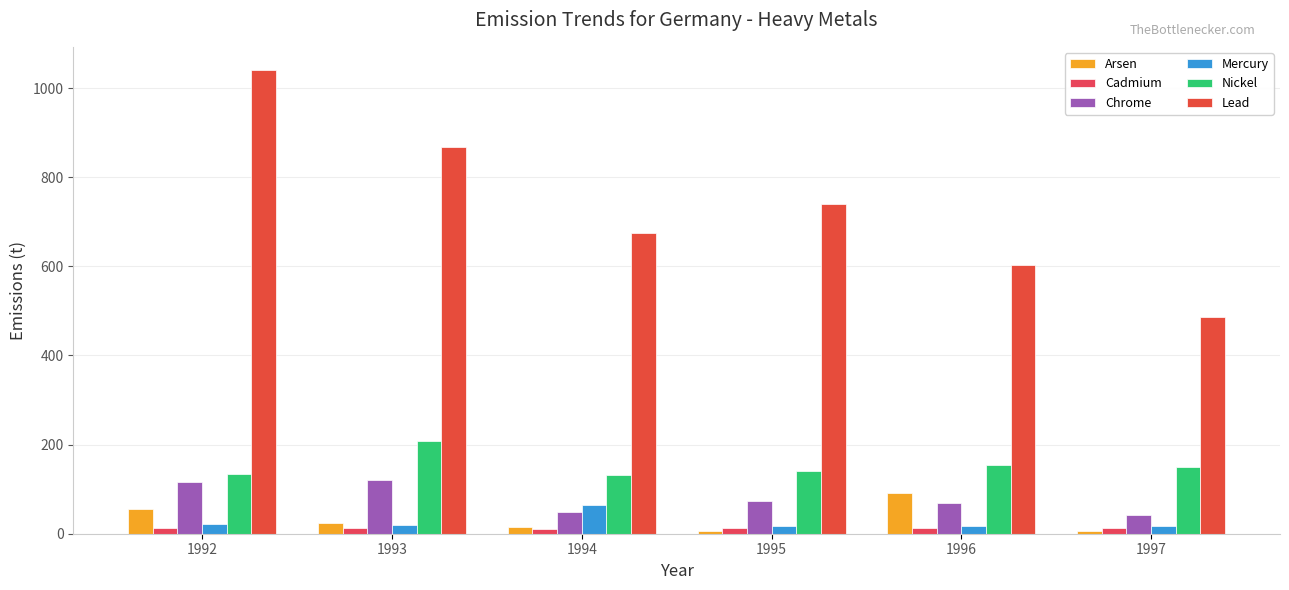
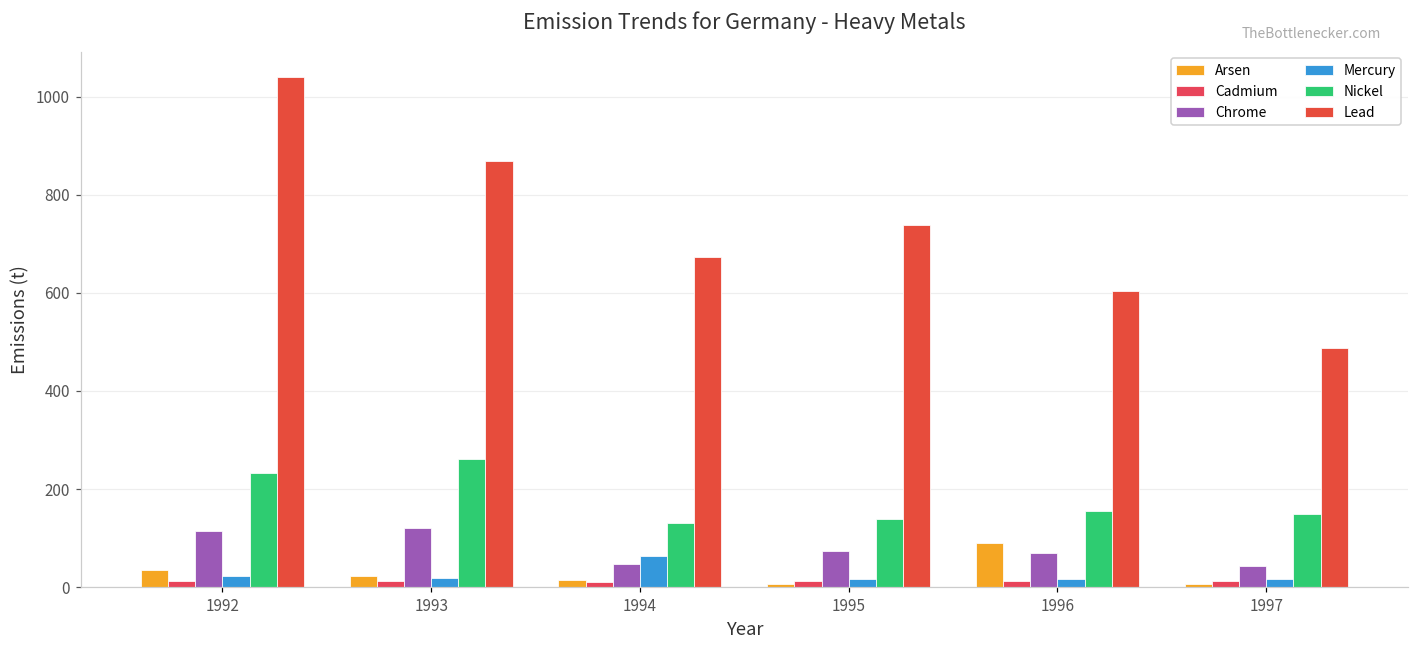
Arsen, 1992: 60 -> 30
Nickel, 1992: 130 -> 230
Nickel, 1993: 210 -> 260
